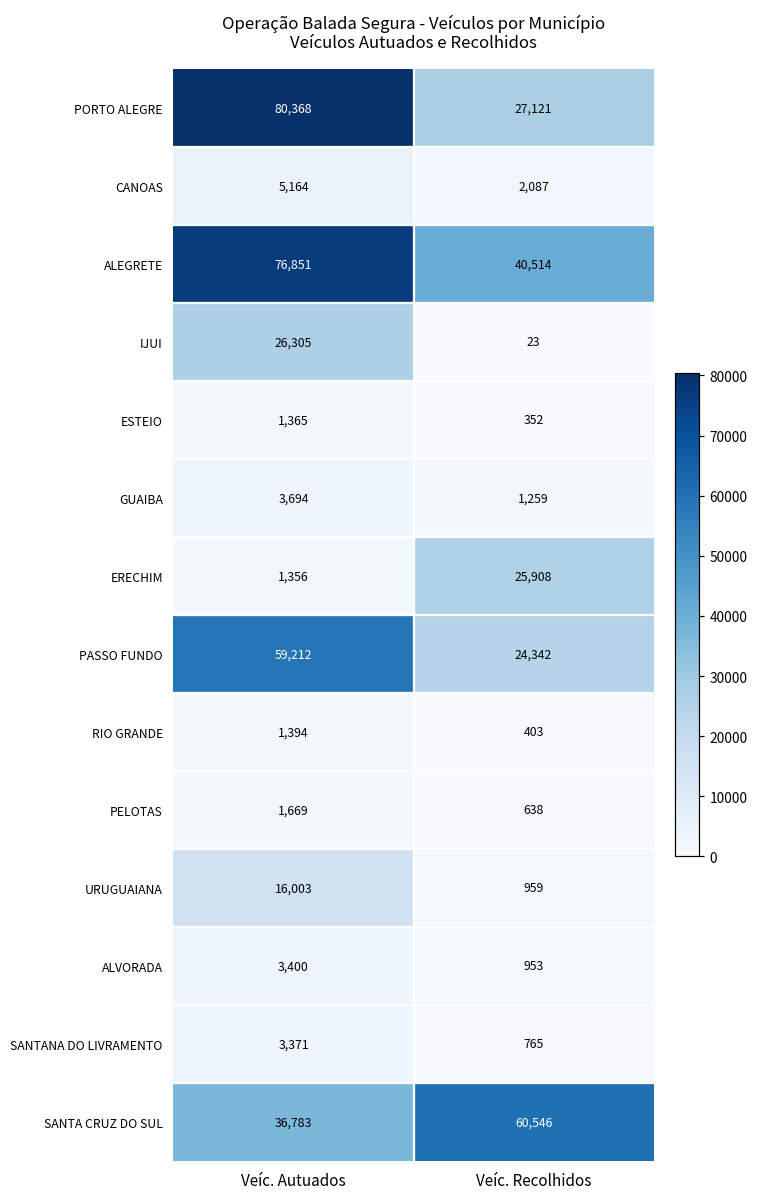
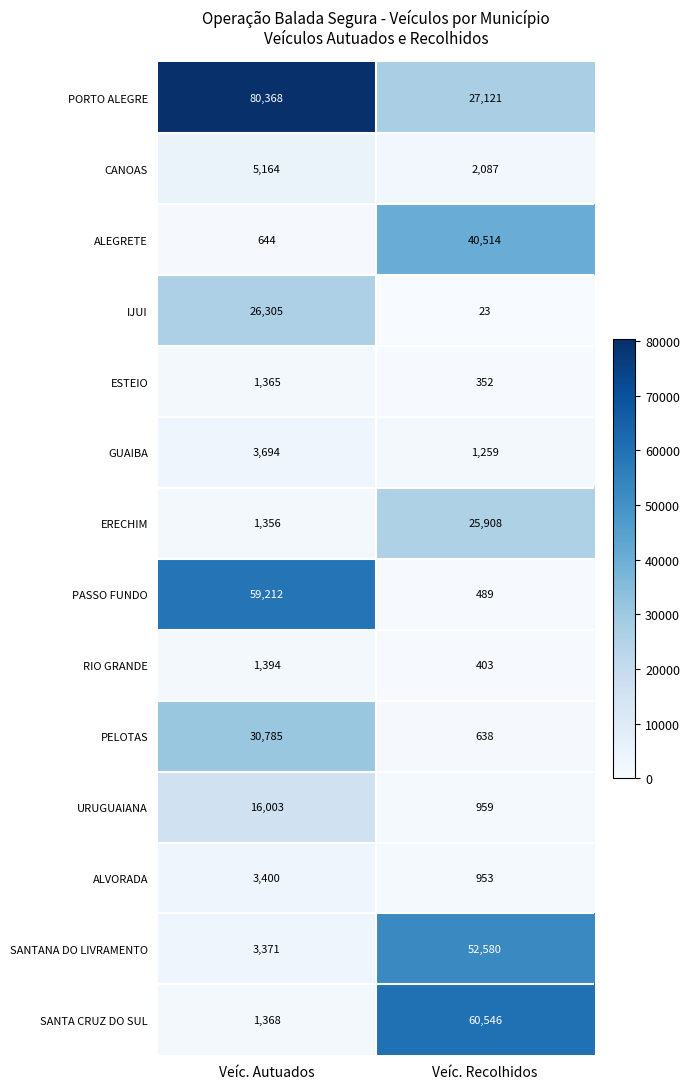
ALEGRETE, Veíc. Autuados: 76,851 -> 644
PASSO FUNDO, Veíc. Recolhidos: 24,342 -> 489
PELOTAS, Veíc. Autuados: 1,669 -> 30,785
SANTANA DO LIVRAMENTO, Veíc. Recolhidos: 765 -> 52,580
SANTA CRUZ DO SUL, Veíc. Autuados: 36,783 -> 1,368
